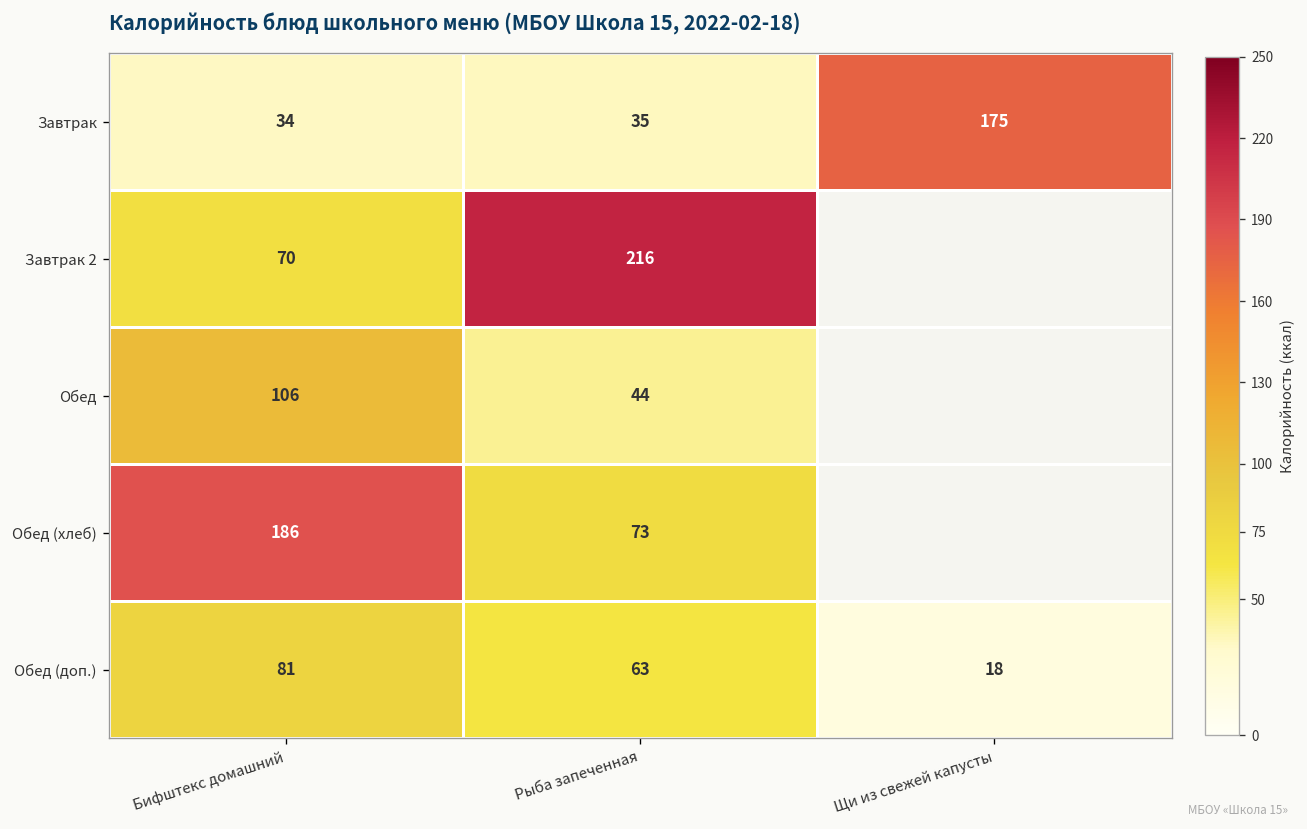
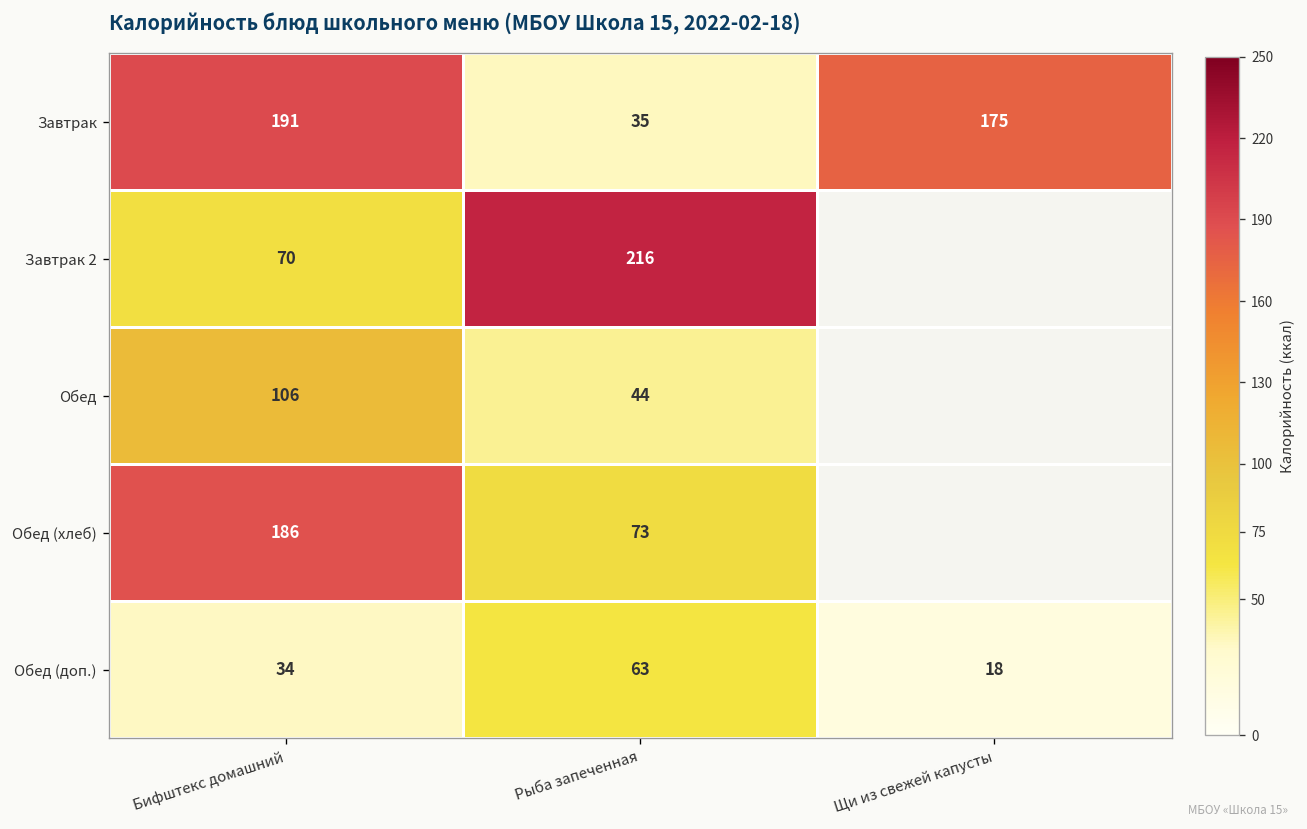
Завтрак, Бифштекс домашний: 34 -> 191
Обед (доп.), Бифштекс домашний: 81 -> 34
